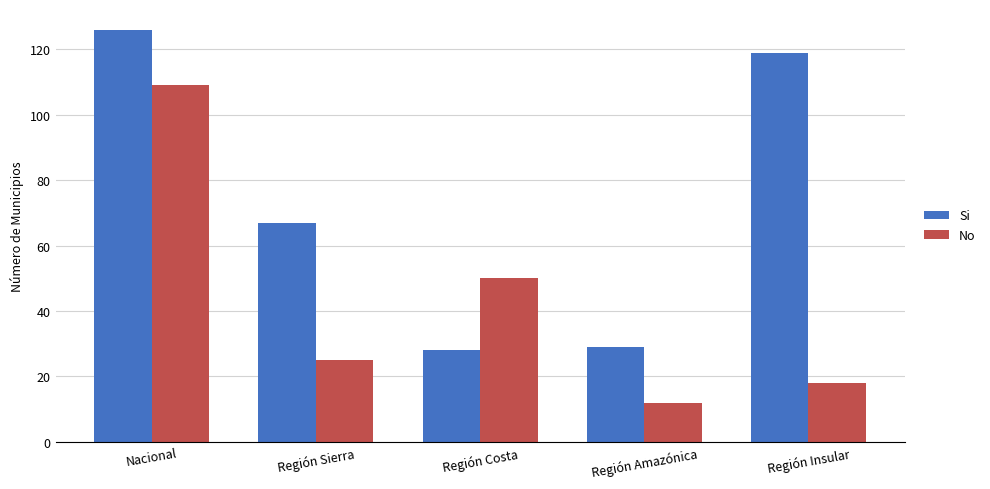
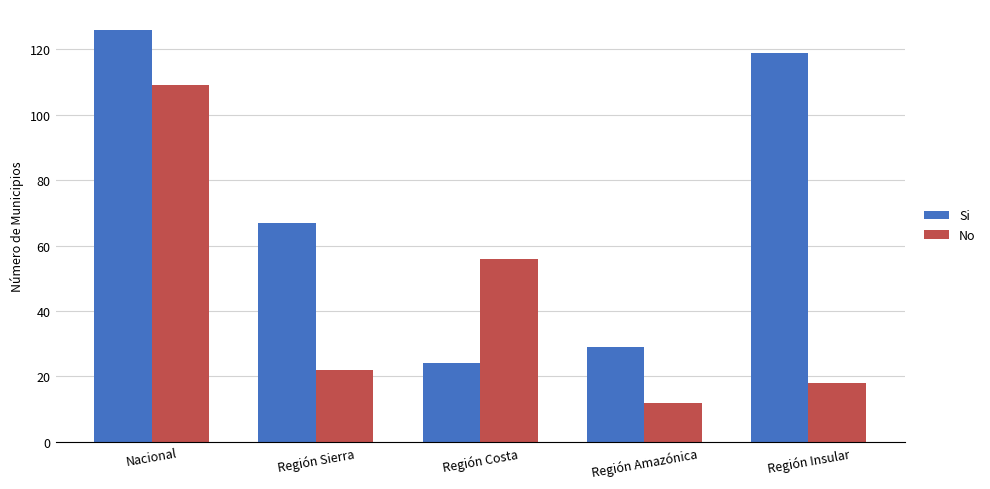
No, Región Sierra: 25 -> 22
Si, Región Costa: 28 -> 24
No, Región Costa: 50 -> 56
